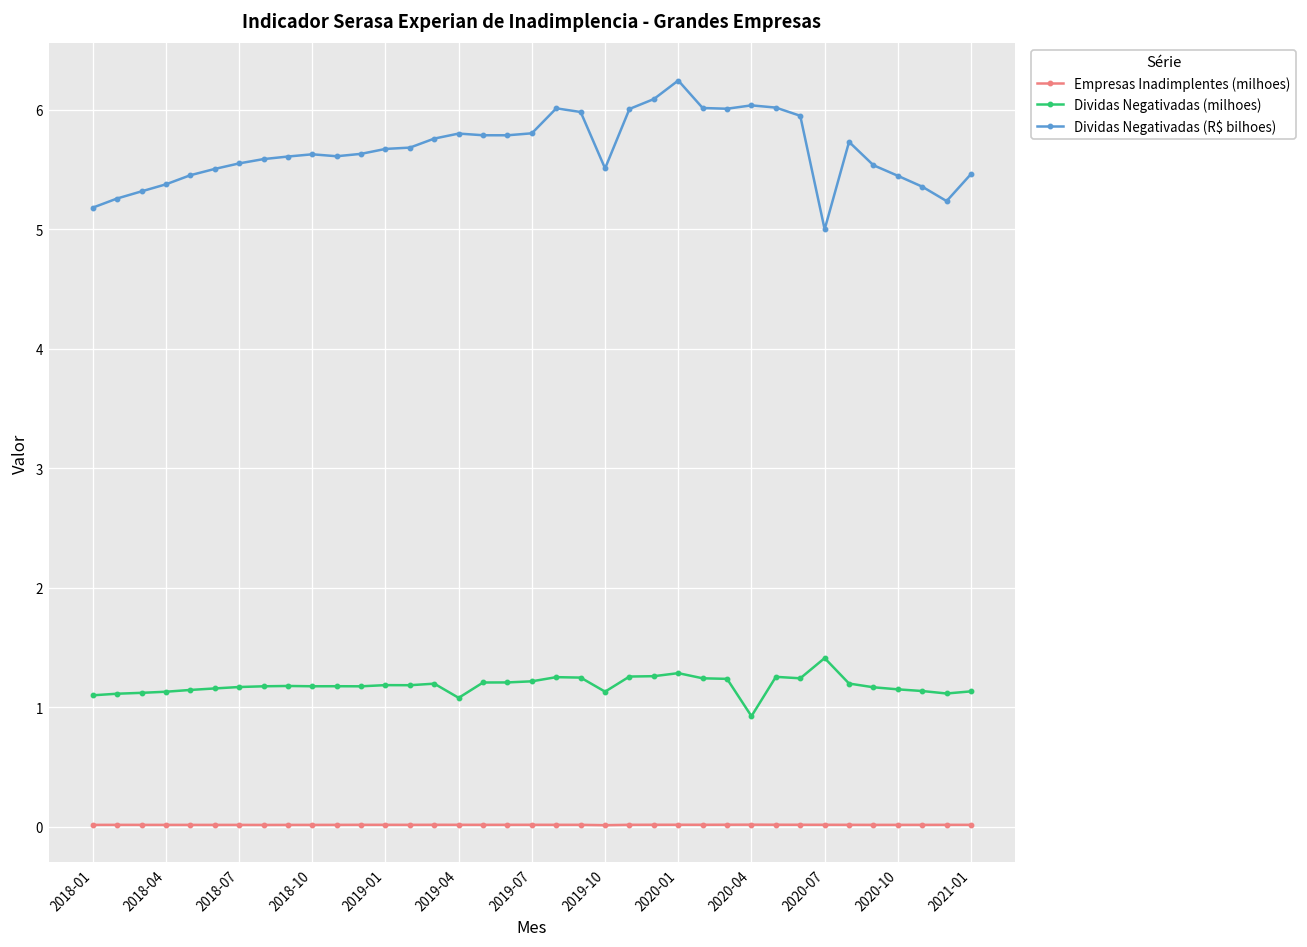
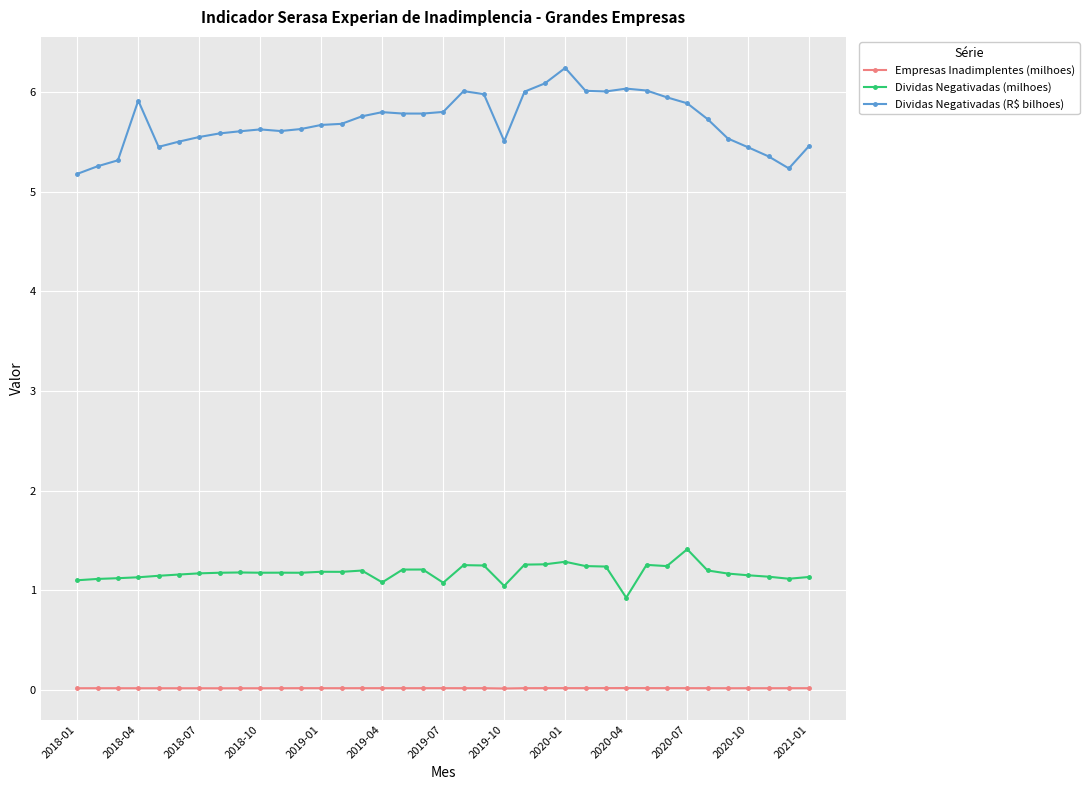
Dividas Negativadas (R$ bilhoes), 2018-04: 5.4 -> 5.9
Dividas Negativadas (milhoes), 2019-07: 1.2 -> 1.1
Dividas Negativadas (milhoes), 2019-10: 1.1 -> 1.0
Dividas Negativadas (R$ bilhoes), 2020-07: 5.0 -> 5.9
